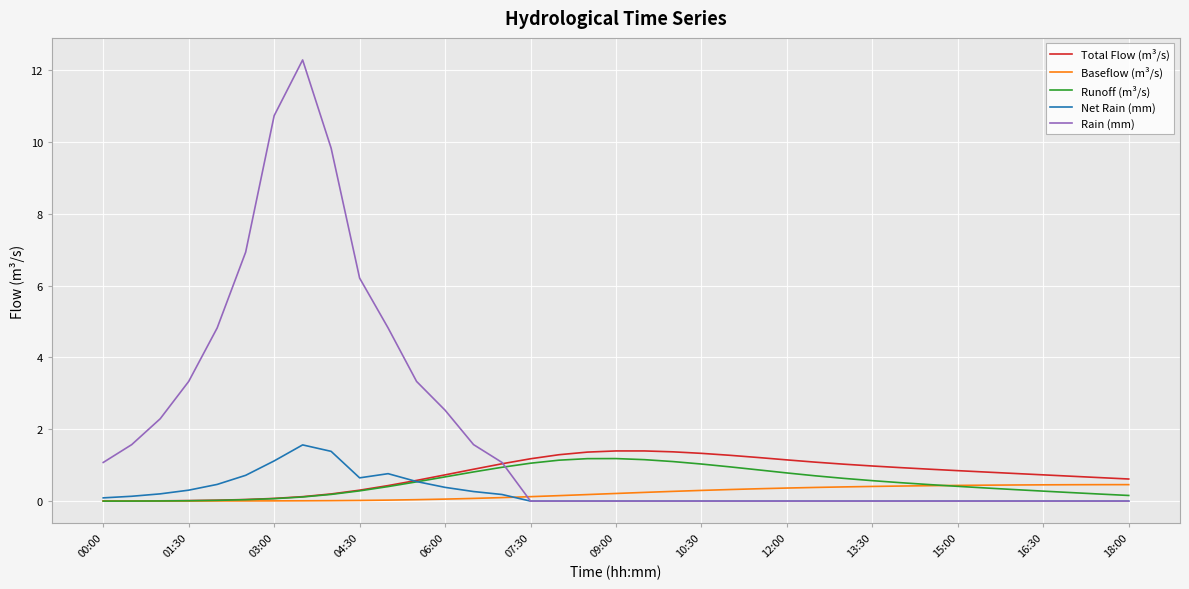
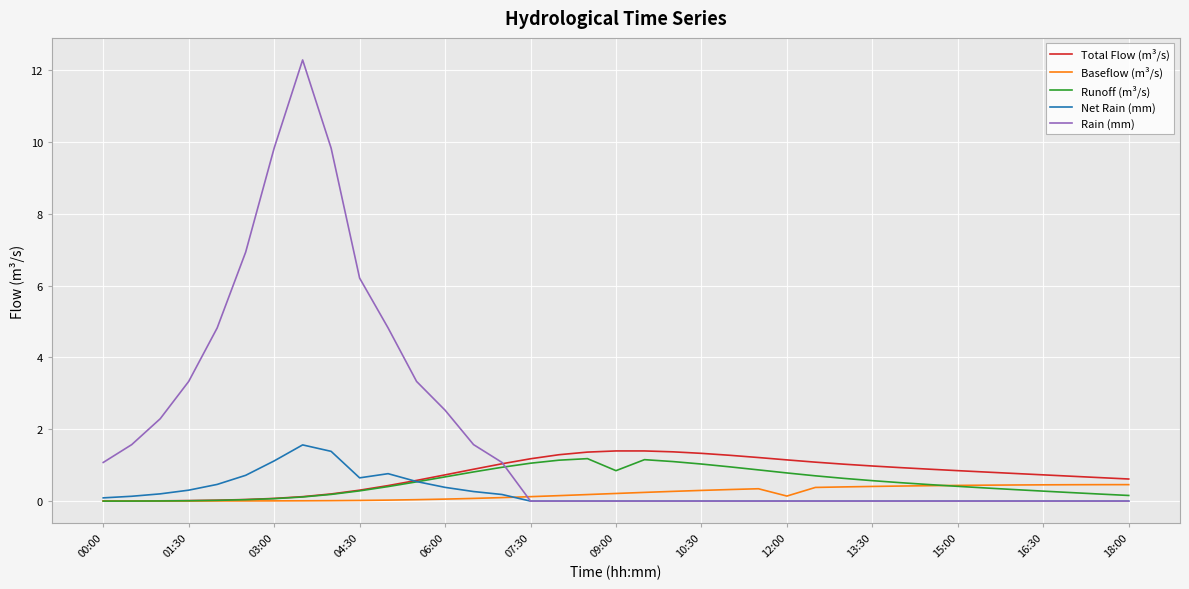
Rain (mm), 03:00: 10.7 -> 9.8
Runoff (m³/s), 09:00: 1.2 -> 0.8
Baseflow (m³/s), 12:00: 0.4 -> 0.1
